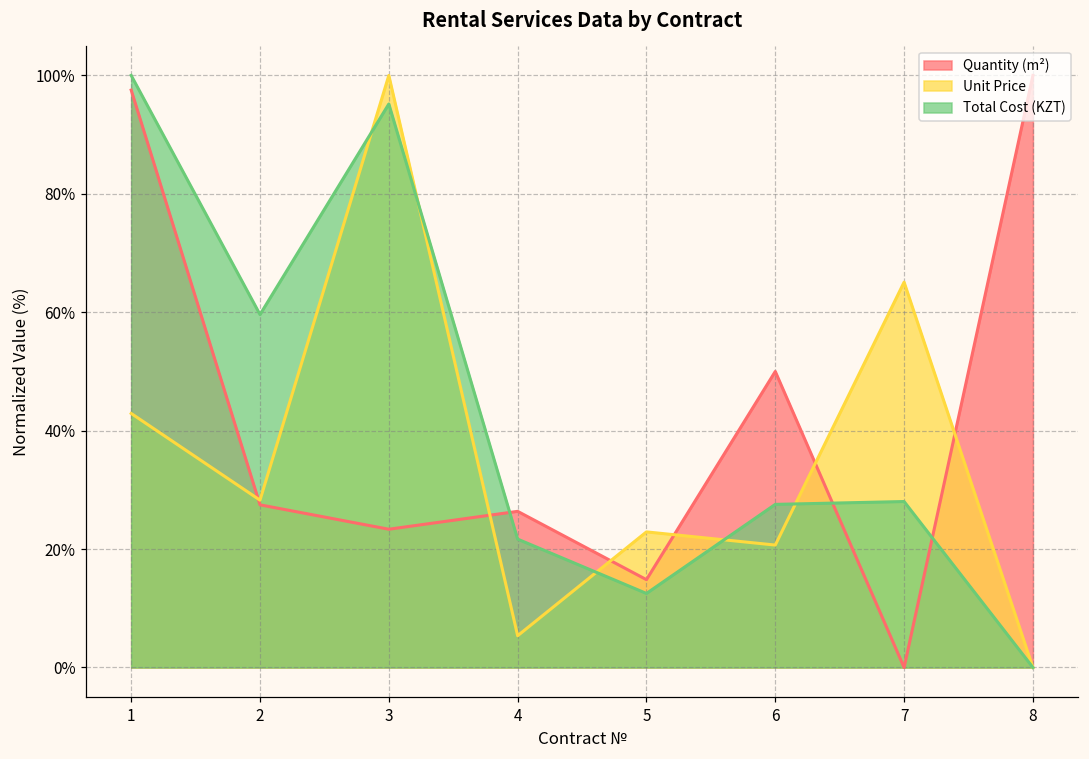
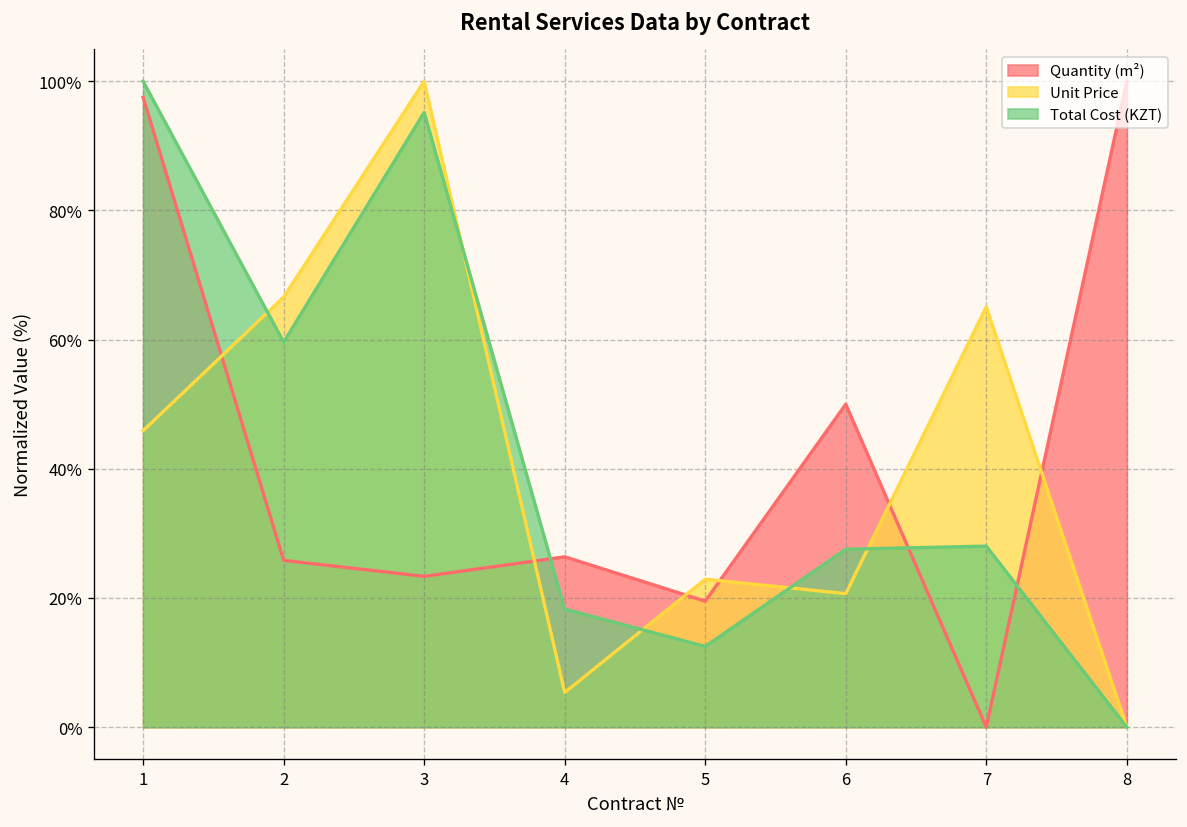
Unit Price, 1: 43% -> 46%
Quantity (m²), 2: 27% -> 26%
Unit Price, 2: 28% -> 67%
Total Cost (KZT), 4: 22% -> 18%
Quantity (m²), 5: 15% -> 20%
